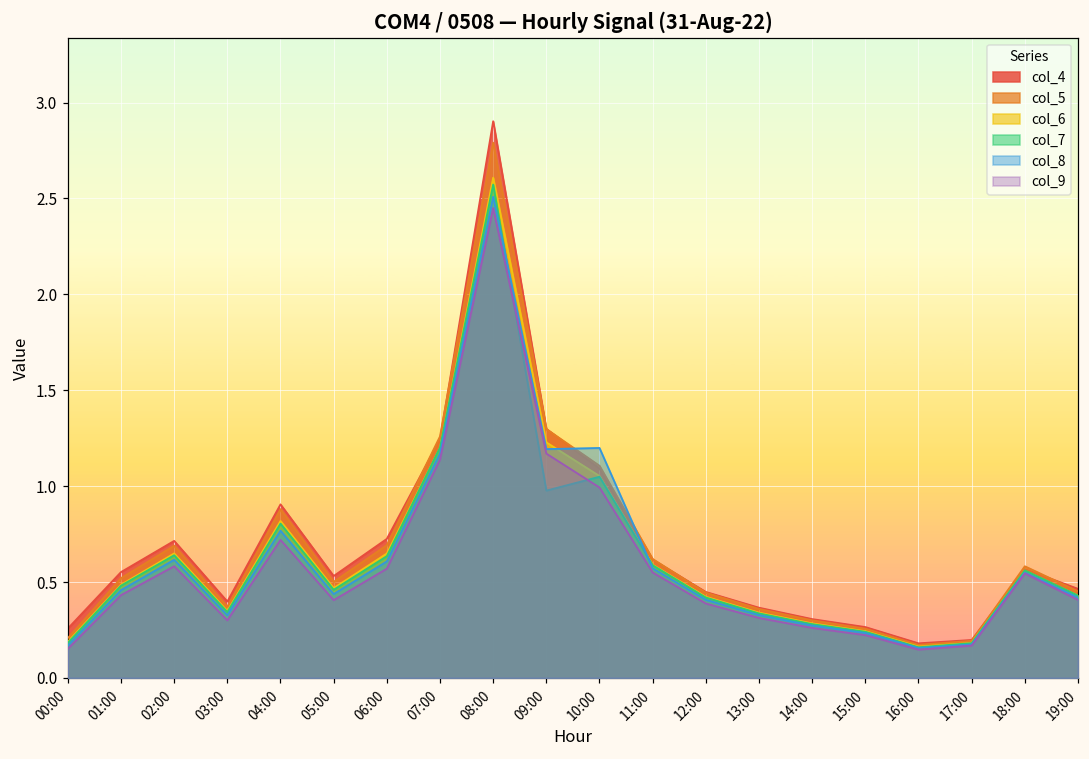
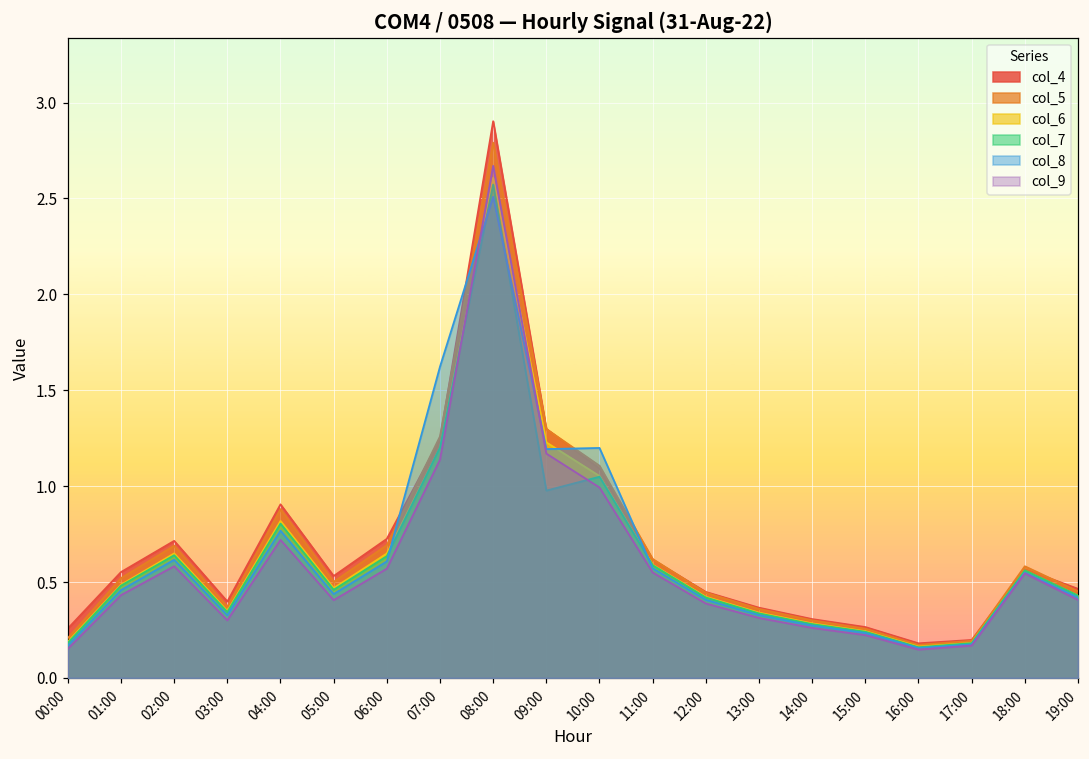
col_8, 07:00: 1.17 -> 1.62
col_9, 08:00: 2.45 -> 2.67
